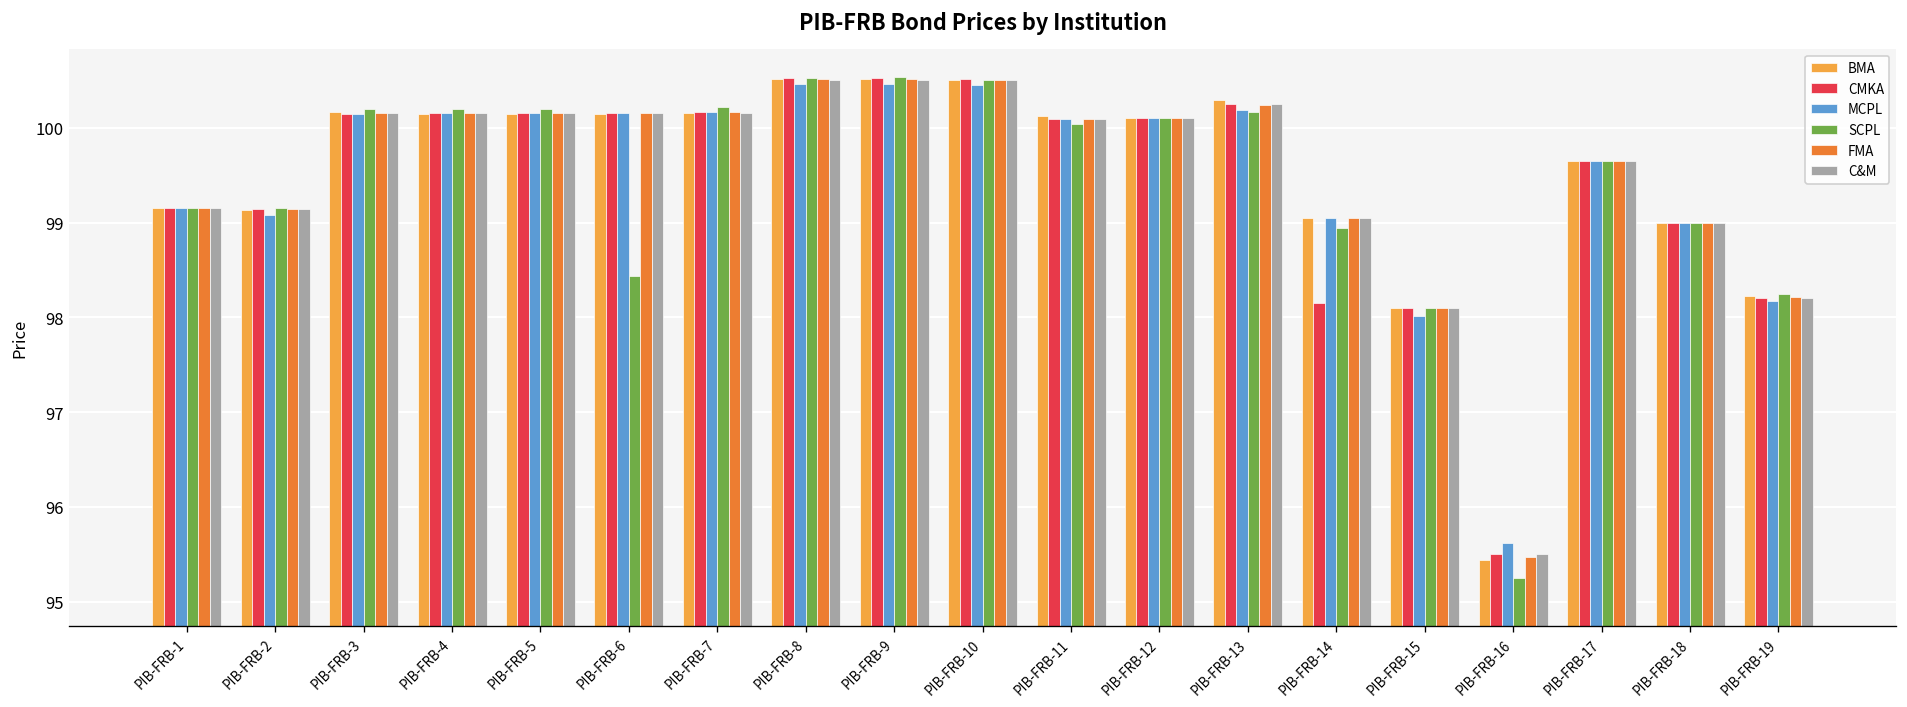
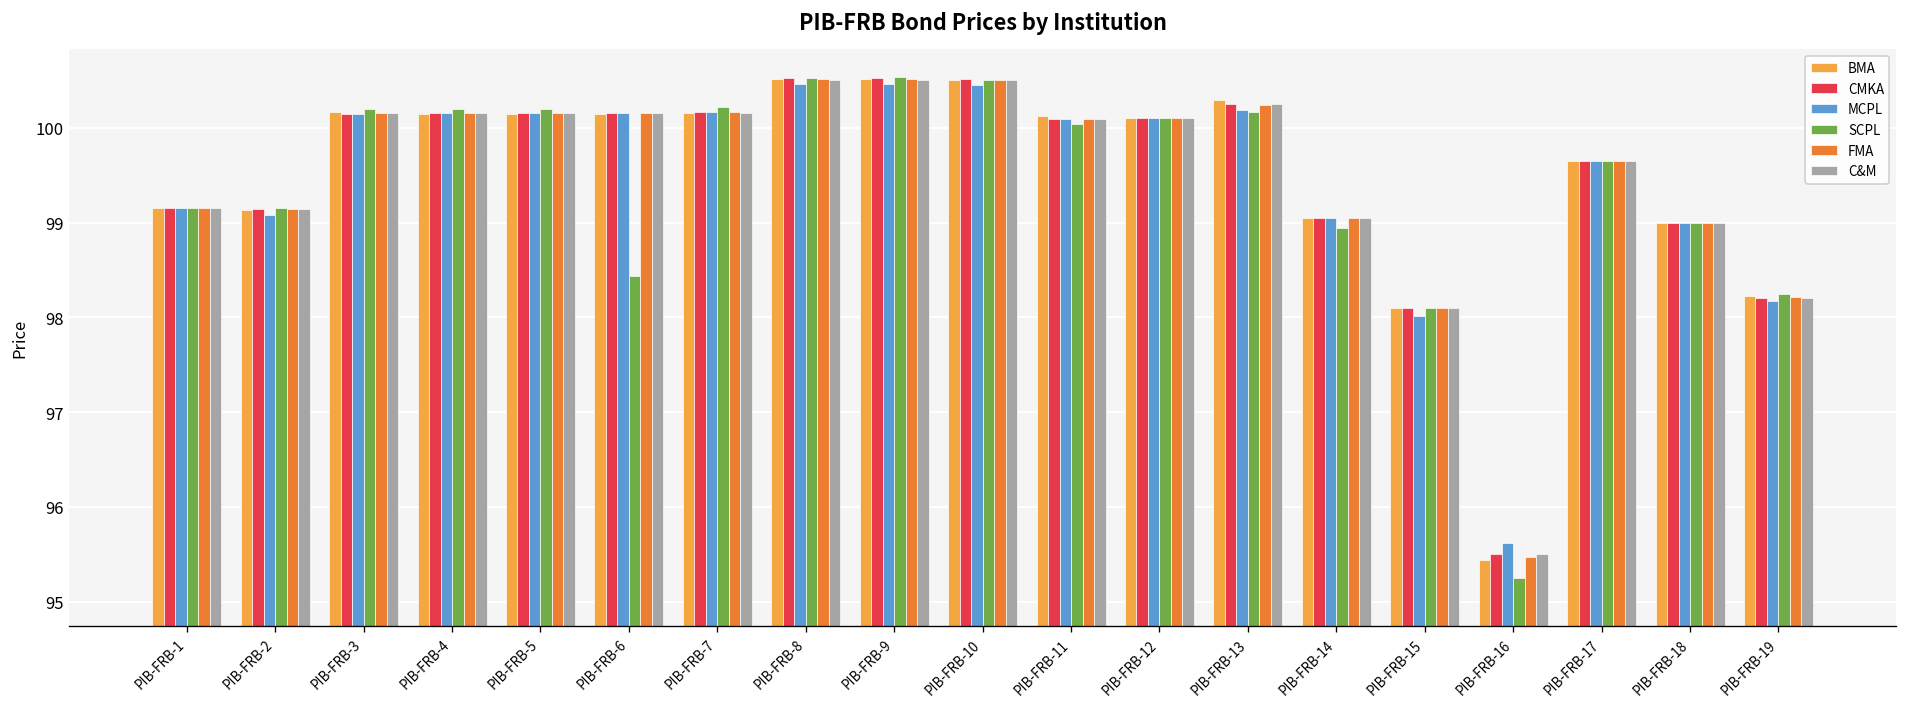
CMKA, PIB-FRB-14: 98.2 -> 99.1
